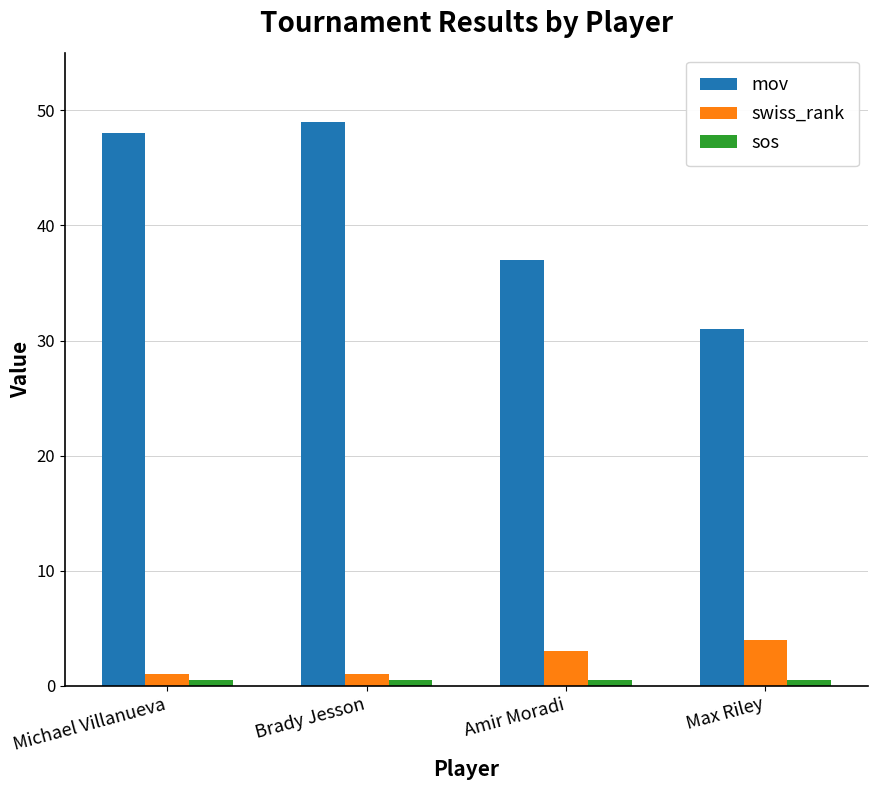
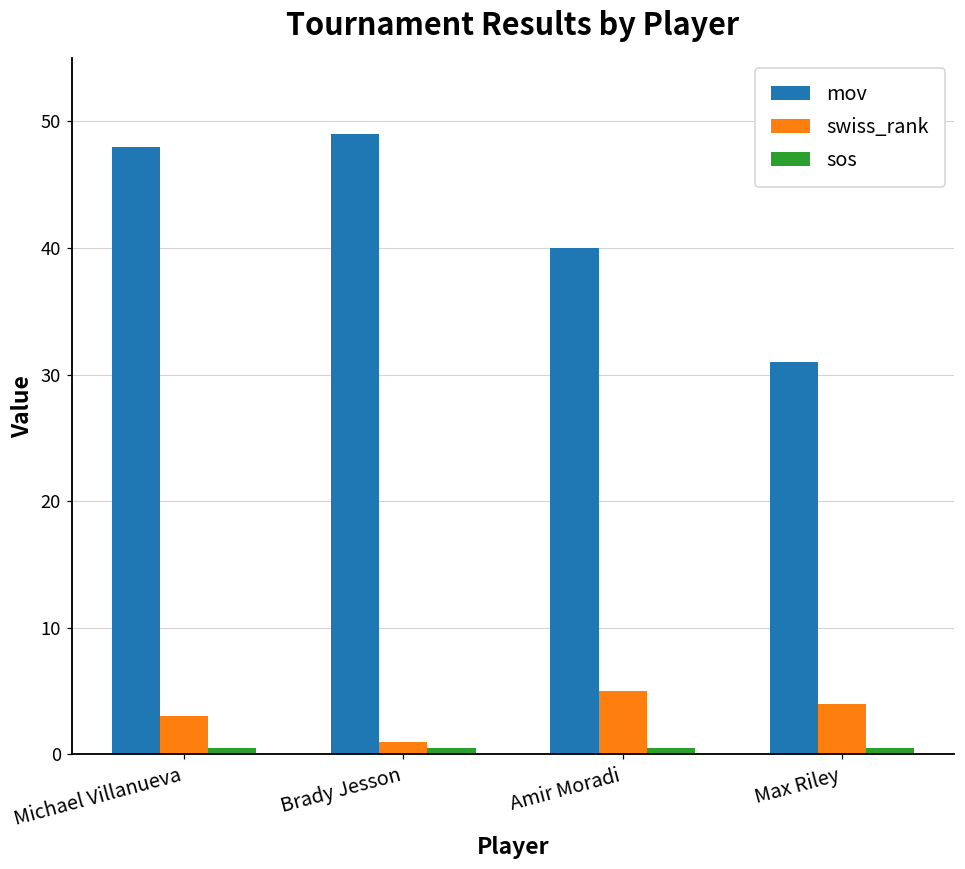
swiss_rank, Michael Villanueva: 1 -> 3
mov, Amir Moradi: 37 -> 40
swiss_rank, Amir Moradi: 3 -> 5
